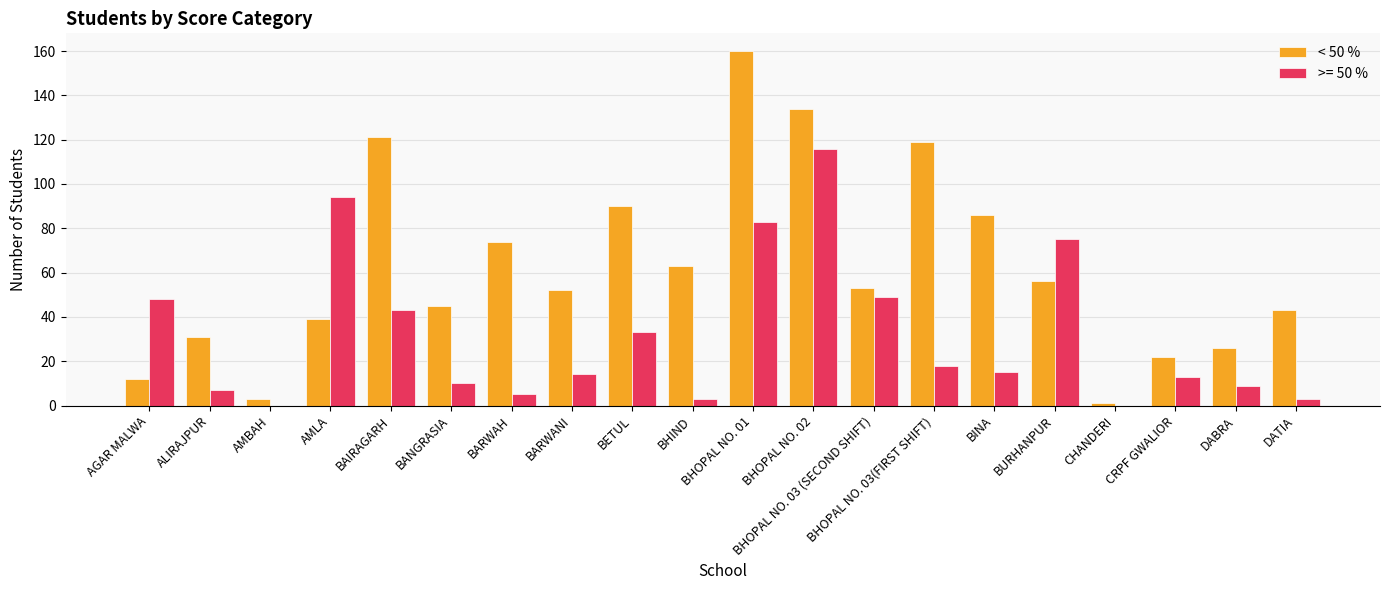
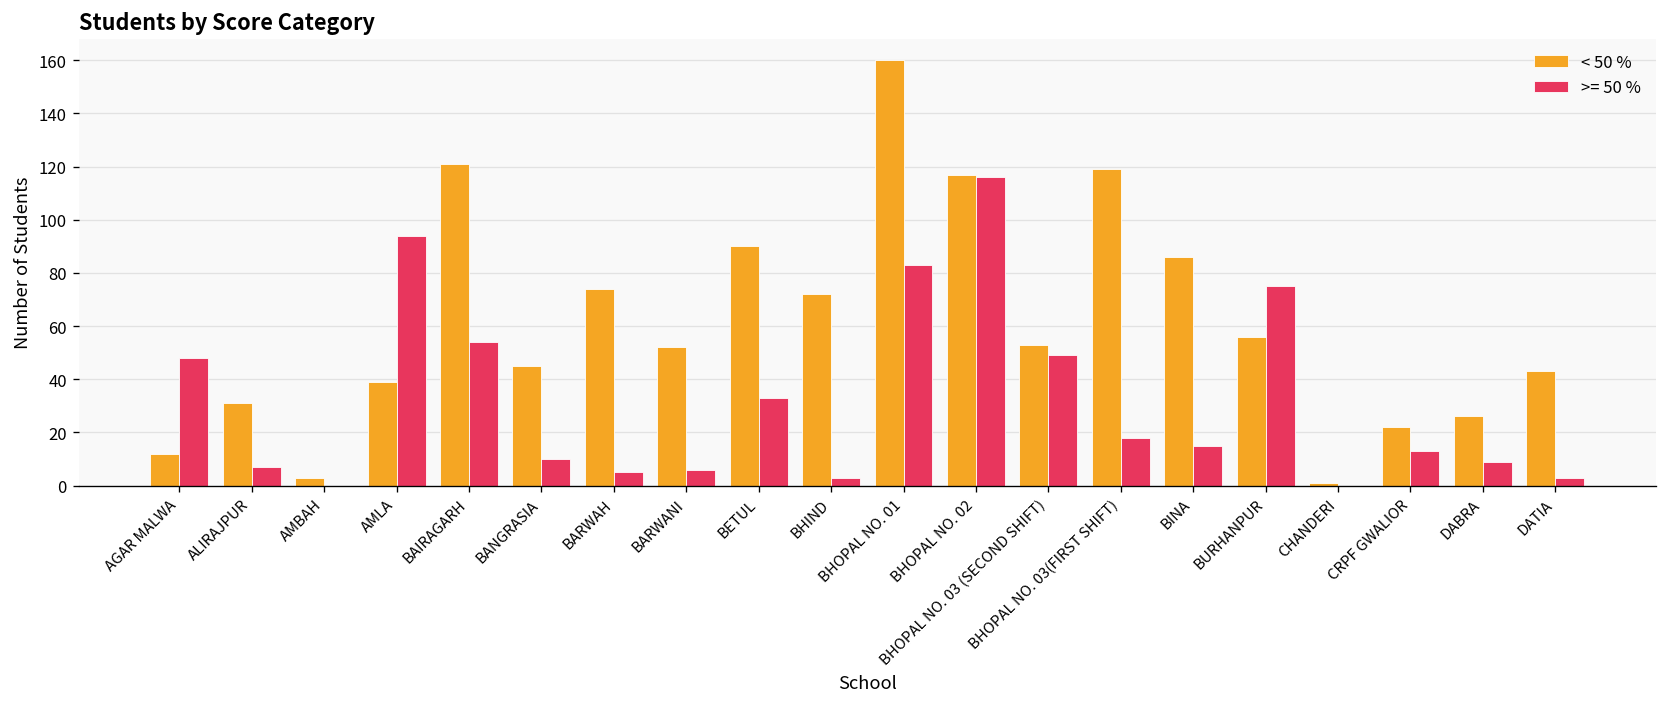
>= 50 %, BAIRAGARH: 43 -> 54
>= 50 %, BARWANI: 14 -> 6
< 50 %, BHIND: 63 -> 72
< 50 %, BHOPAL NO. 02: 134 -> 117
